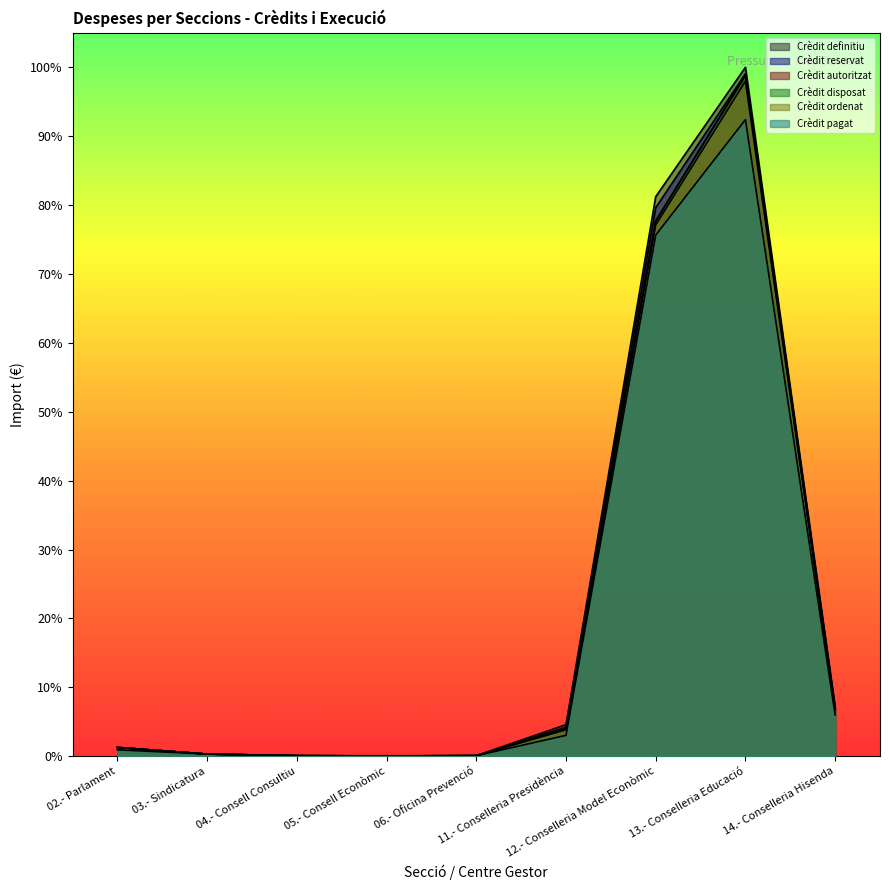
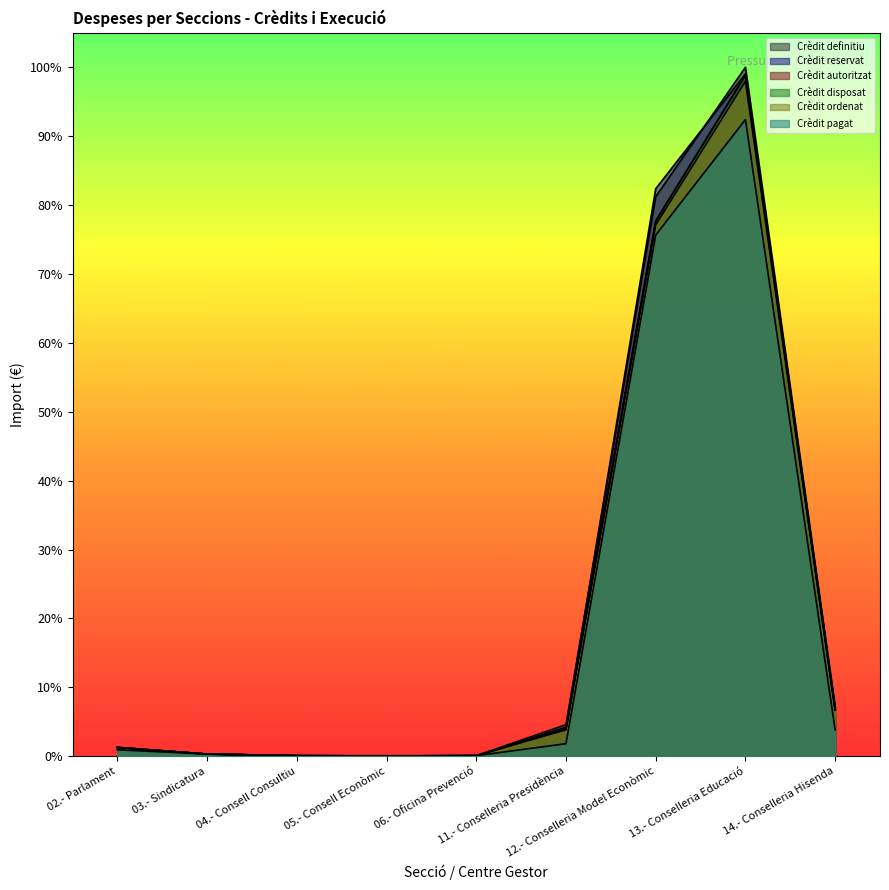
Crèdit pagat, 11.- Conselleria Presidència: 3% -> 2%
Crèdit reservat, 12.- Conselleria Model Econòmic: 80% -> 82%
Crèdit pagat, 14.- Conselleria Hisenda: 6% -> 4%
